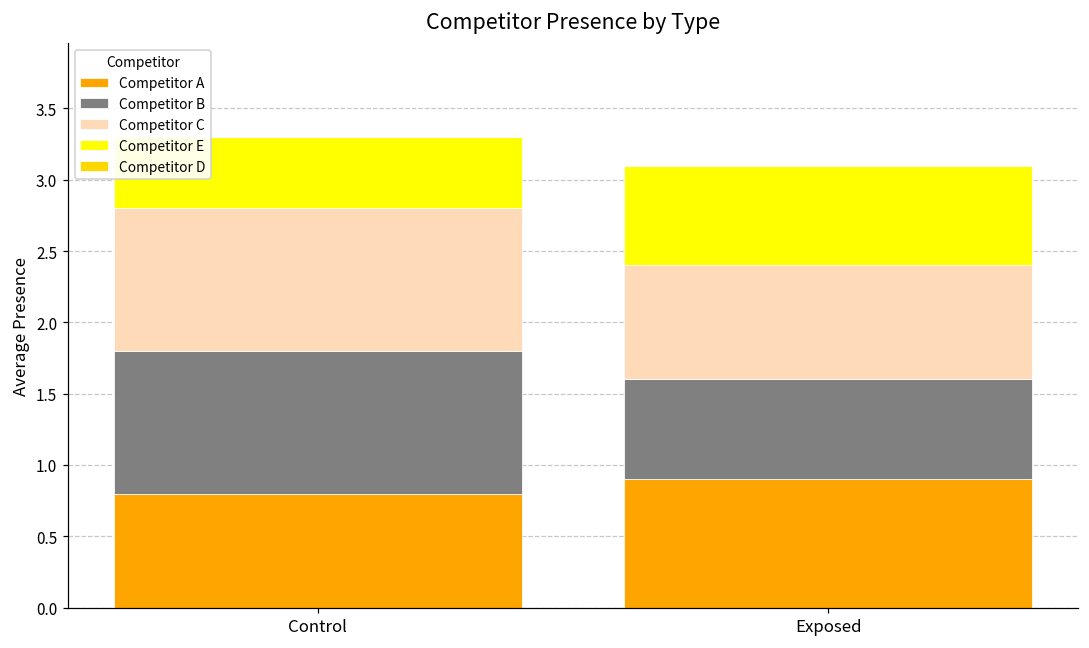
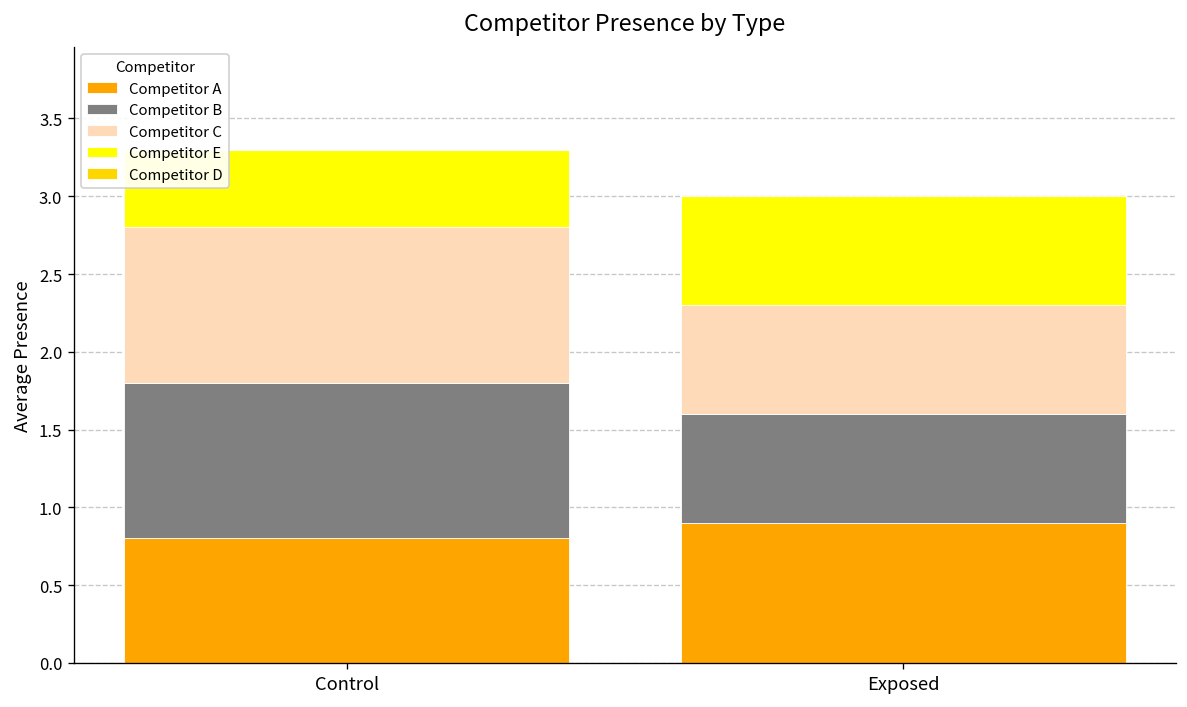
Competitor C, Exposed: 0.8 -> 0.7
